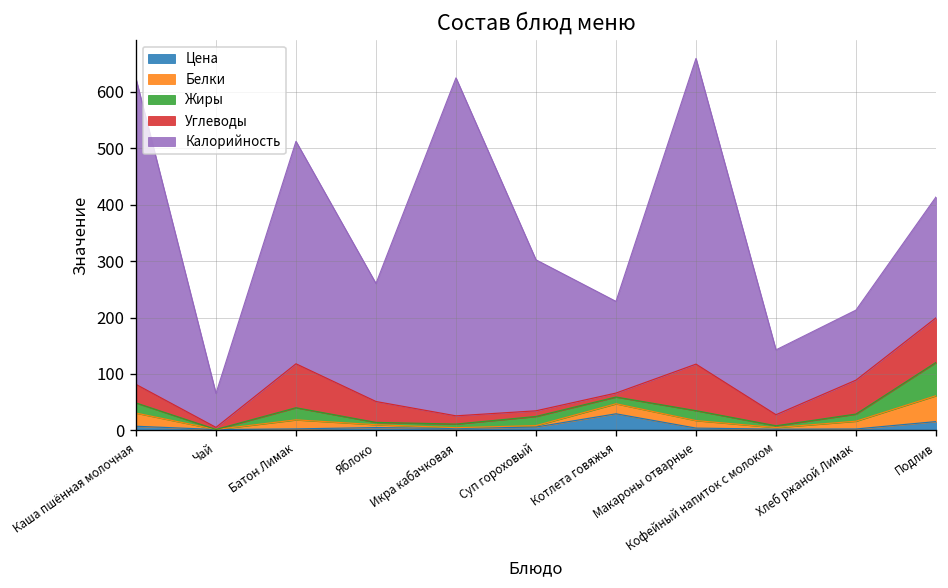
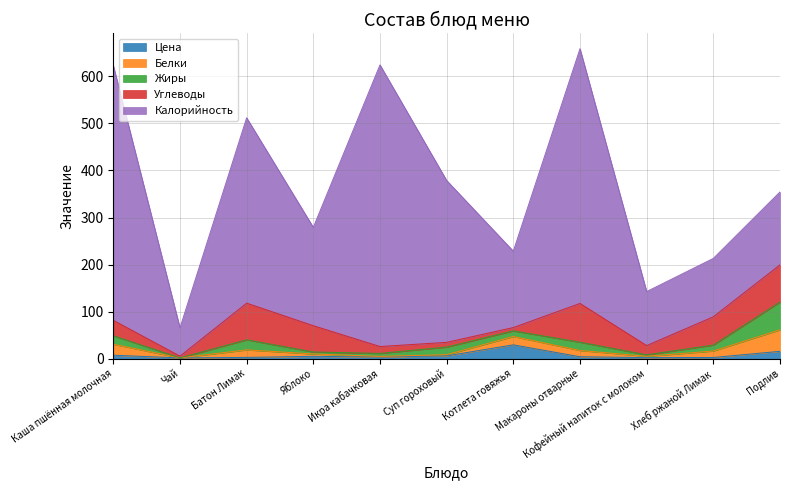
Углеводы, Яблоко: 40 -> 60
Калорийность, Суп гороховый: 270 -> 340
Калорийность, Подлив: 210 -> 150
